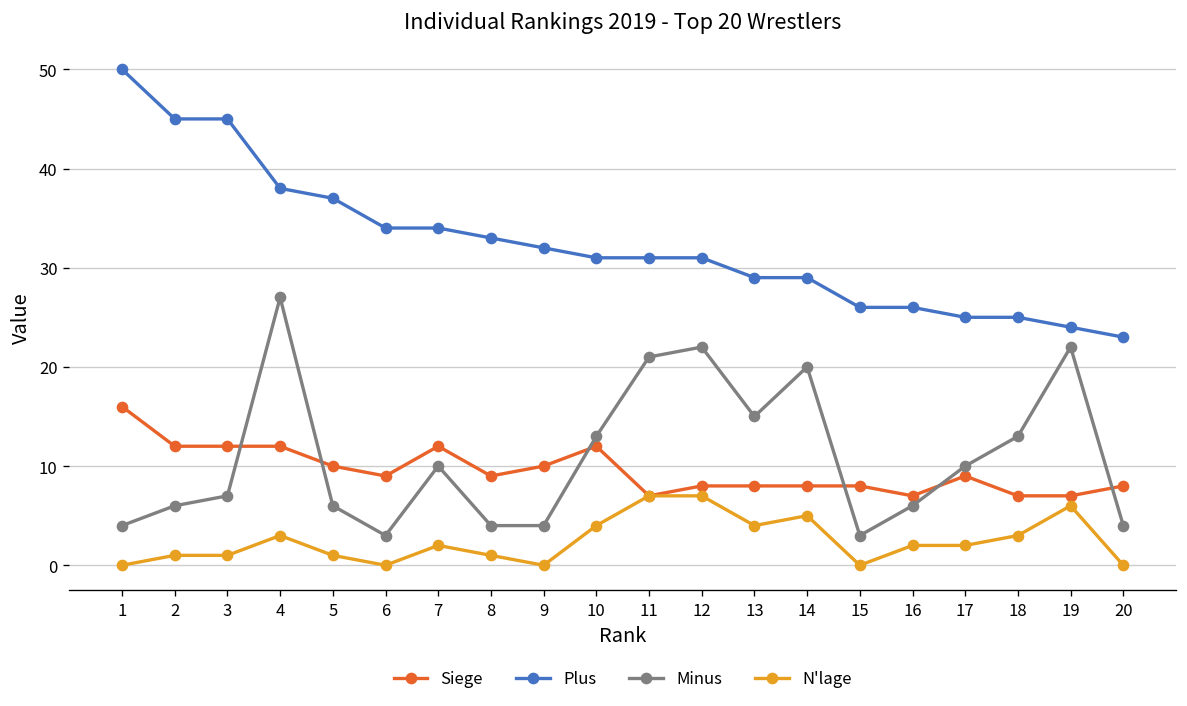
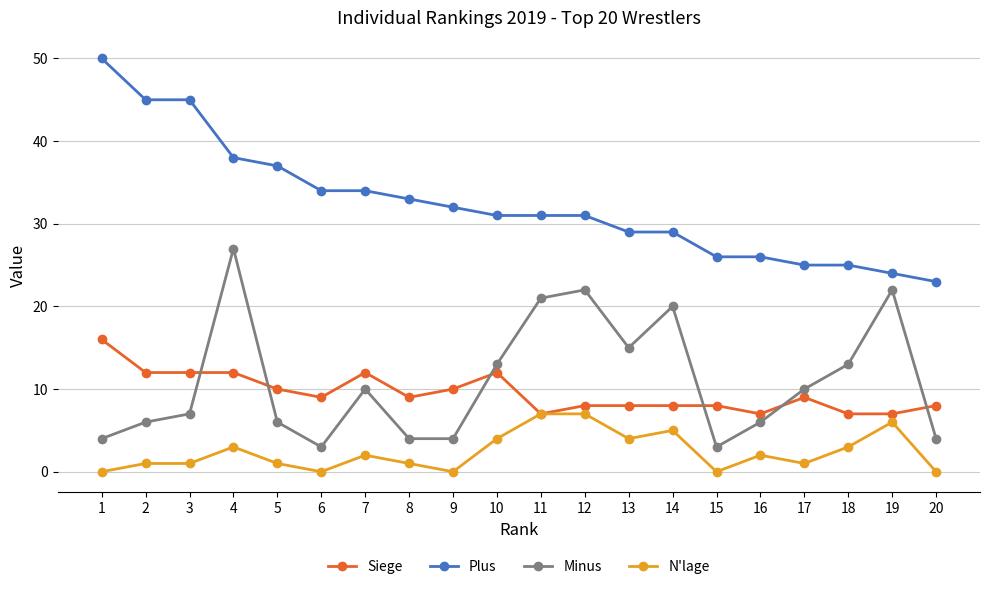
N'lage, 17: 2 -> 1
